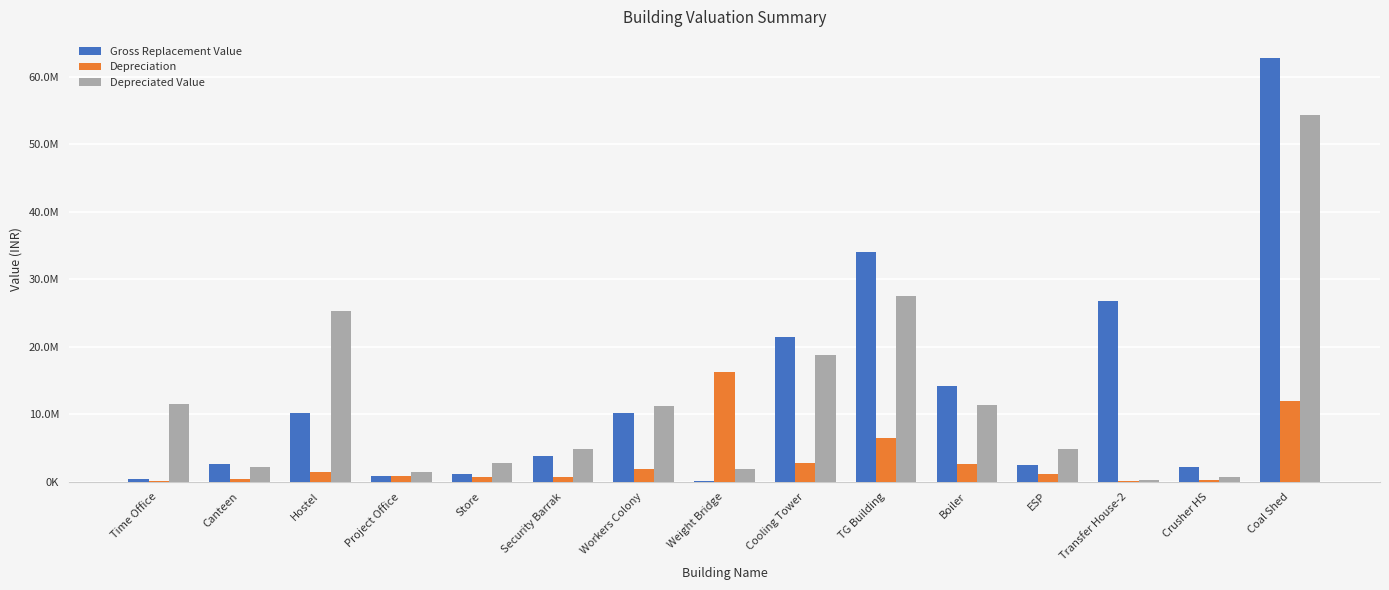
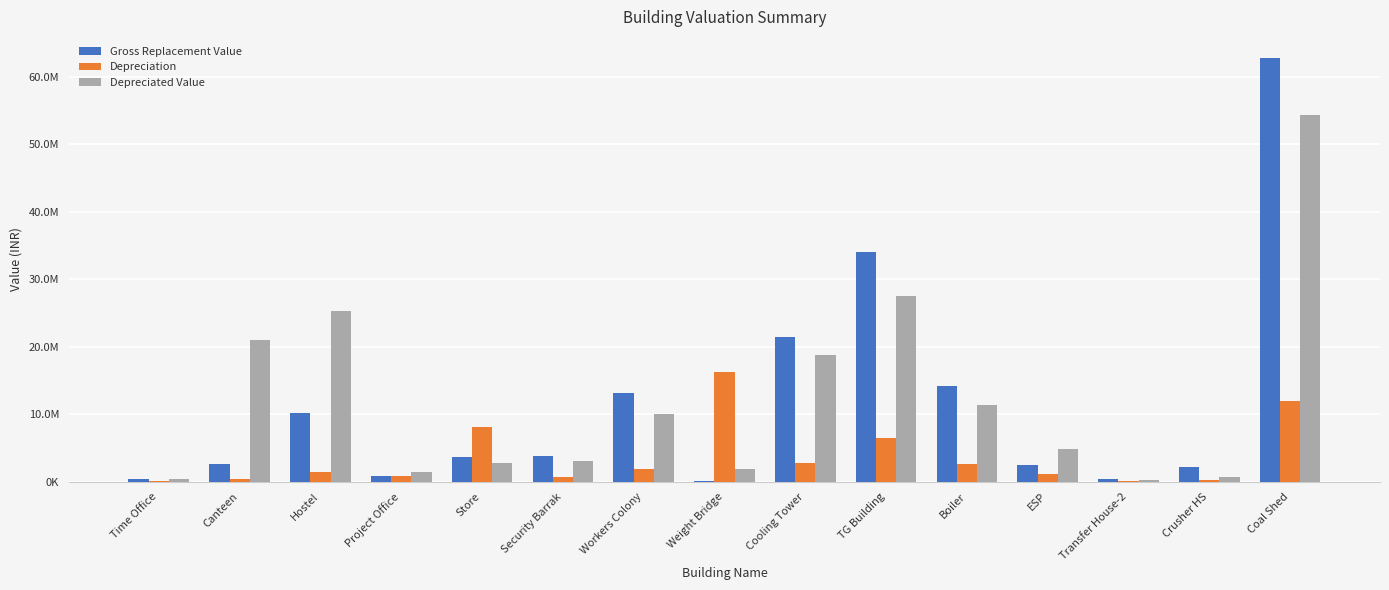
Depreciated Value, Time Office: 12000000 -> 0
Depreciated Value, Canteen: 2000000 -> 21000000
Gross Replacement Value, Store: 1000000 -> 4000000
Depreciation, Store: 1000000 -> 8000000
Depreciated Value, Security Barrak: 5000000 -> 3000000
Gross Replacement Value, Workers Colony: 10000000 -> 13000000
Depreciated Value, Workers Colony: 11000000 -> 10000000
Gross Replacement Value, Transfer House-2: 27000000 -> 0
